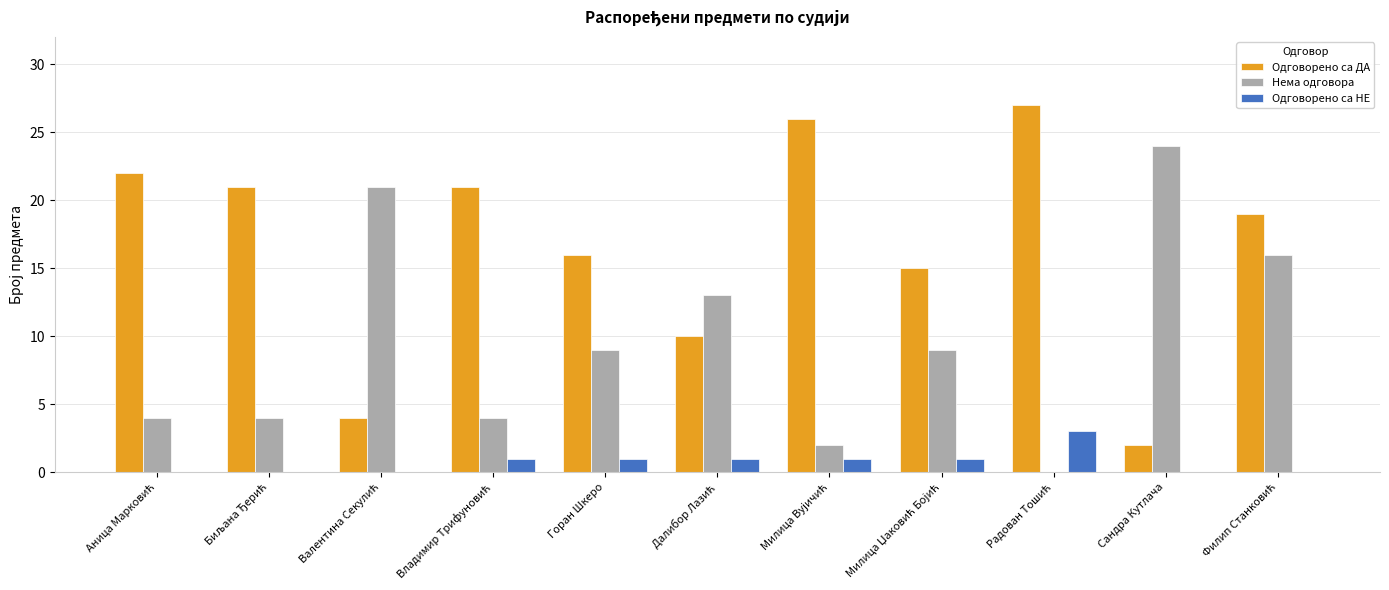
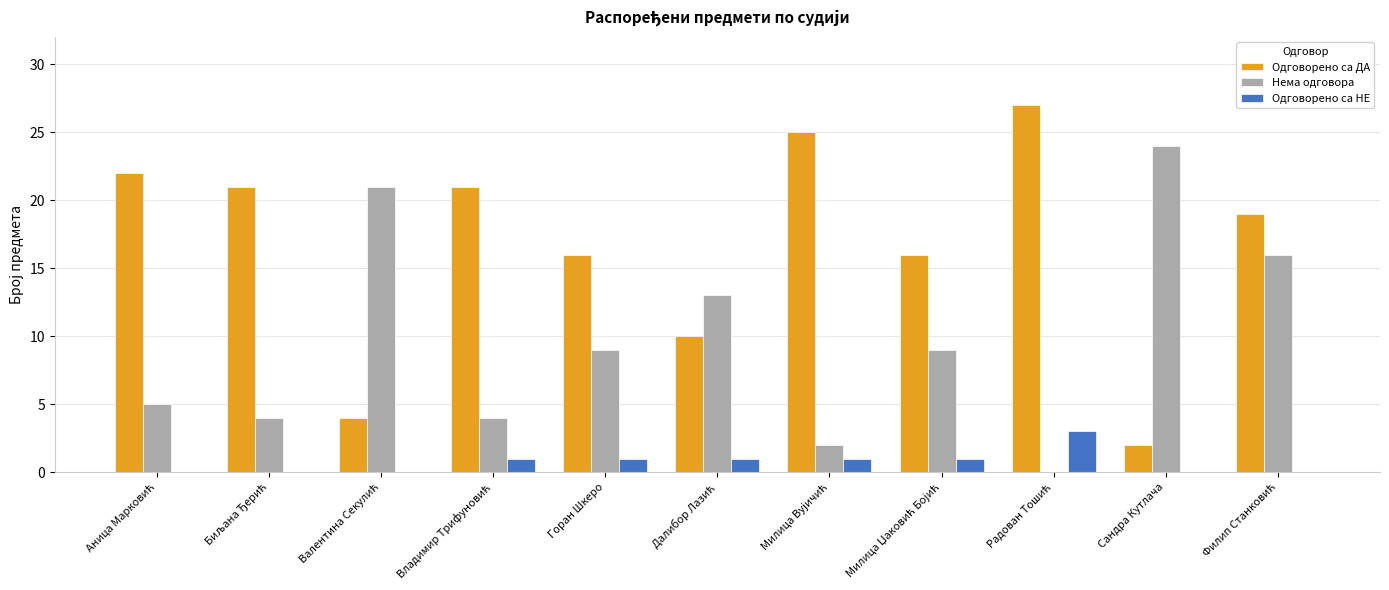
Нема одговора, Аница Марковић: 4 -> 5
Одговорено са ДА, Милица Вујичић: 26 -> 25
Одговорено са ДА, Милица Џаковић Бојић: 15 -> 16
